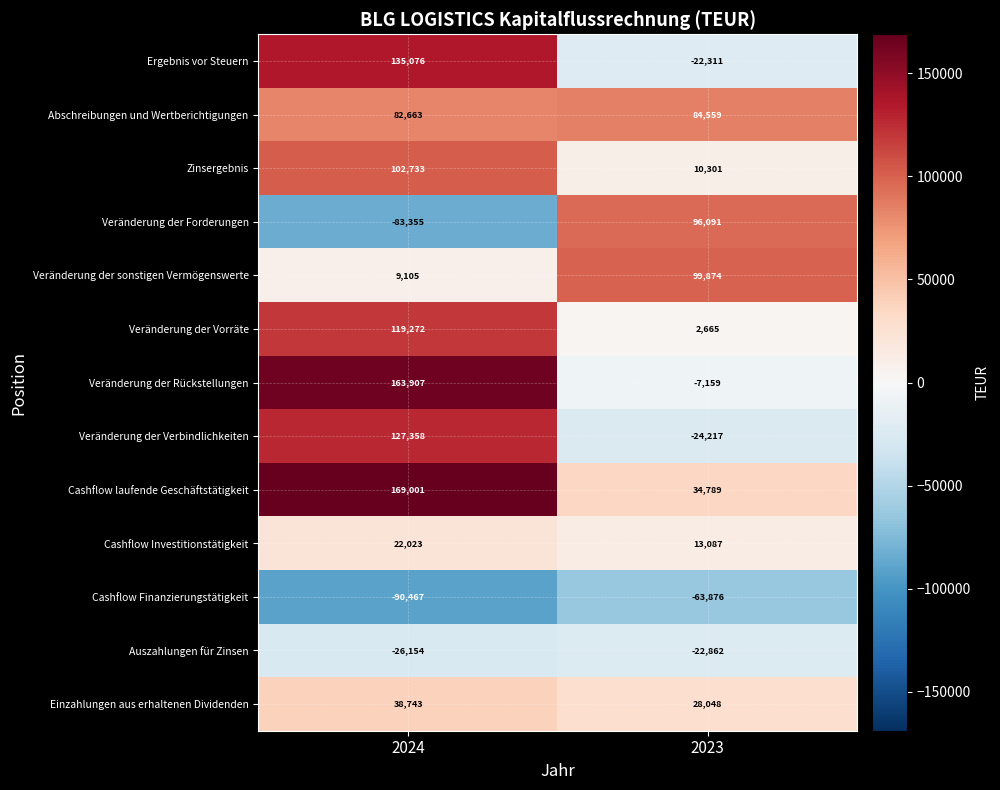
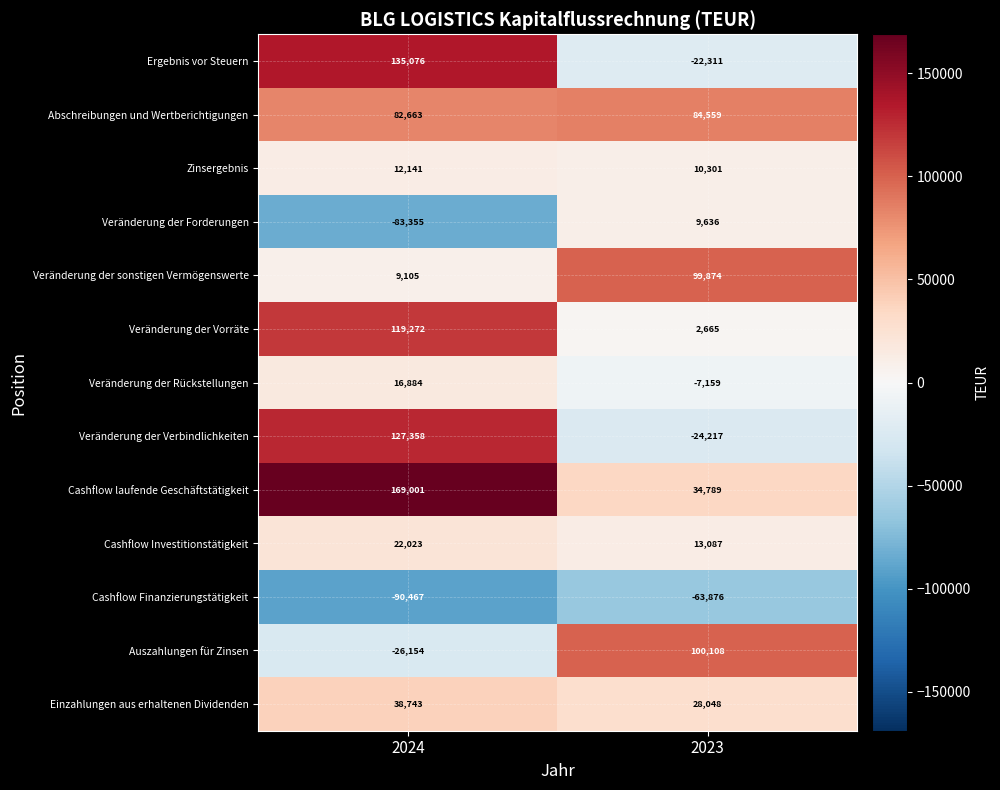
Zinsergebnis, 2024: 102,733 -> 12,141
Veränderung der Forderungen, 2023: 96,091 -> 9,636
Veränderung der Rückstellungen, 2024: 163,907 -> 16,884
Auszahlungen für Zinsen, 2023: -22,862 -> 100,108
